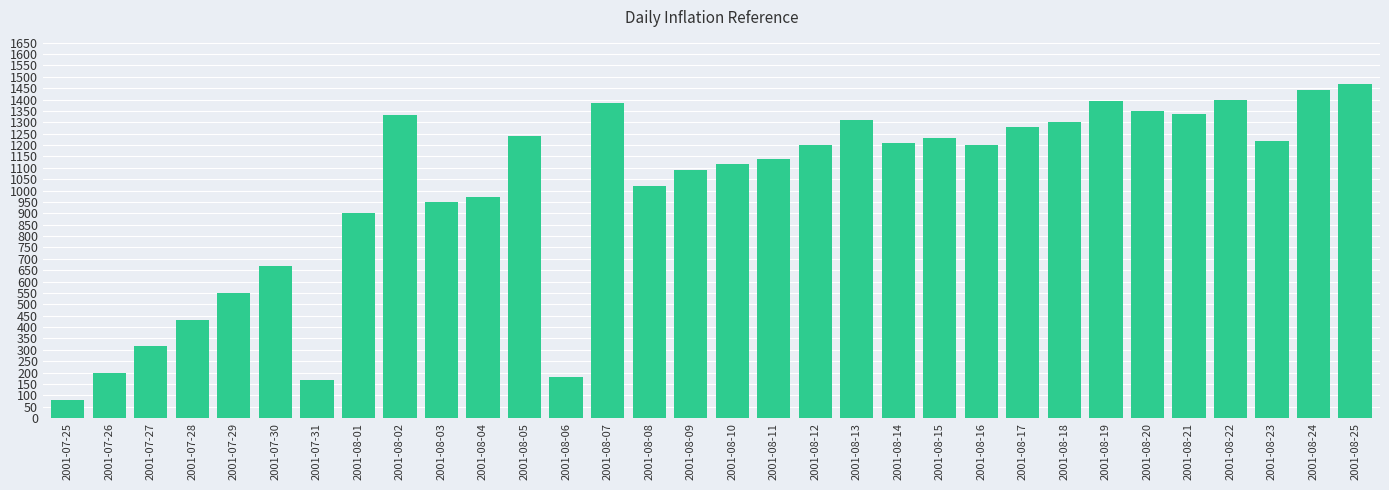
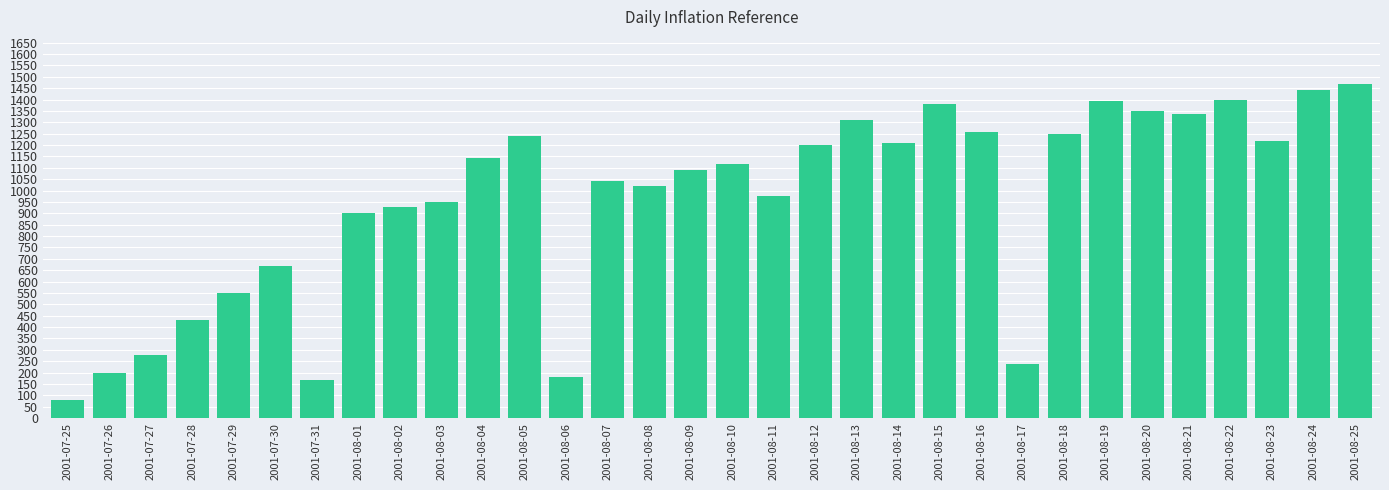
2001-07-27: 310 -> 280
2001-08-02: 1330 -> 930
2001-08-04: 970 -> 1140
2001-08-07: 1380 -> 1040
2001-08-11: 1140 -> 970
2001-08-15: 1230 -> 1380
2001-08-16: 1200 -> 1260
2001-08-17: 1280 -> 240
2001-08-18: 1300 -> 1250
